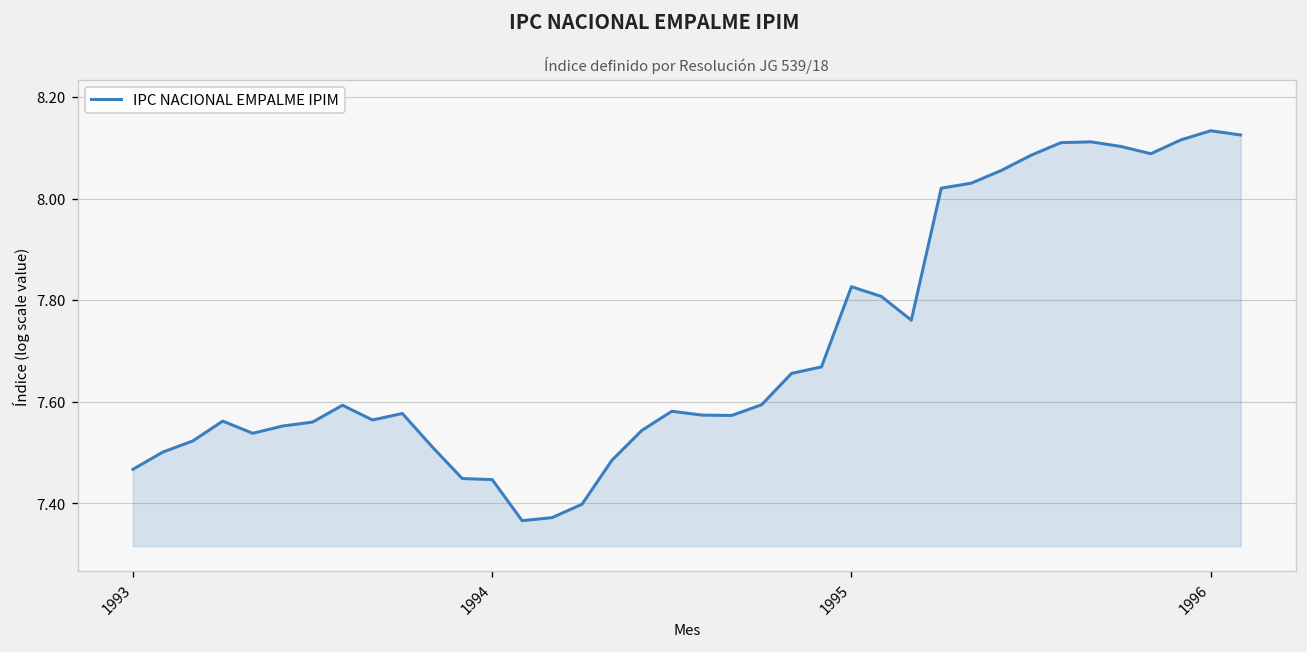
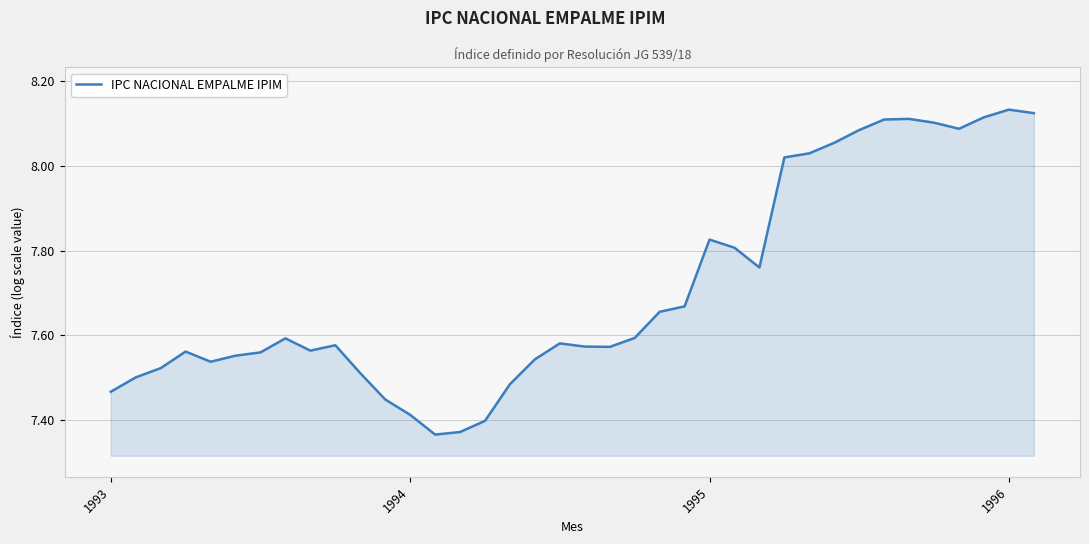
1994: 7.45 -> 7.41
